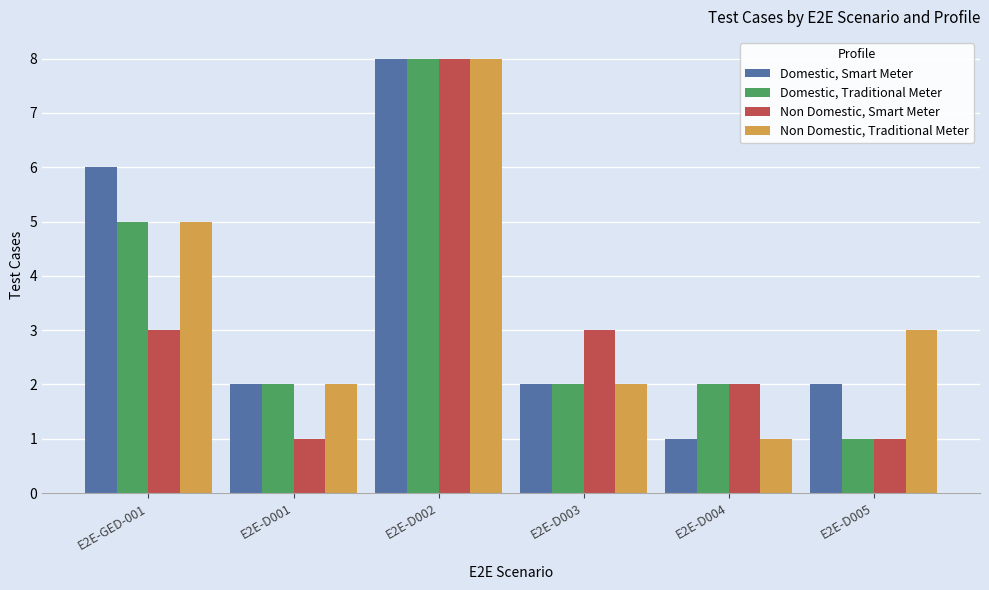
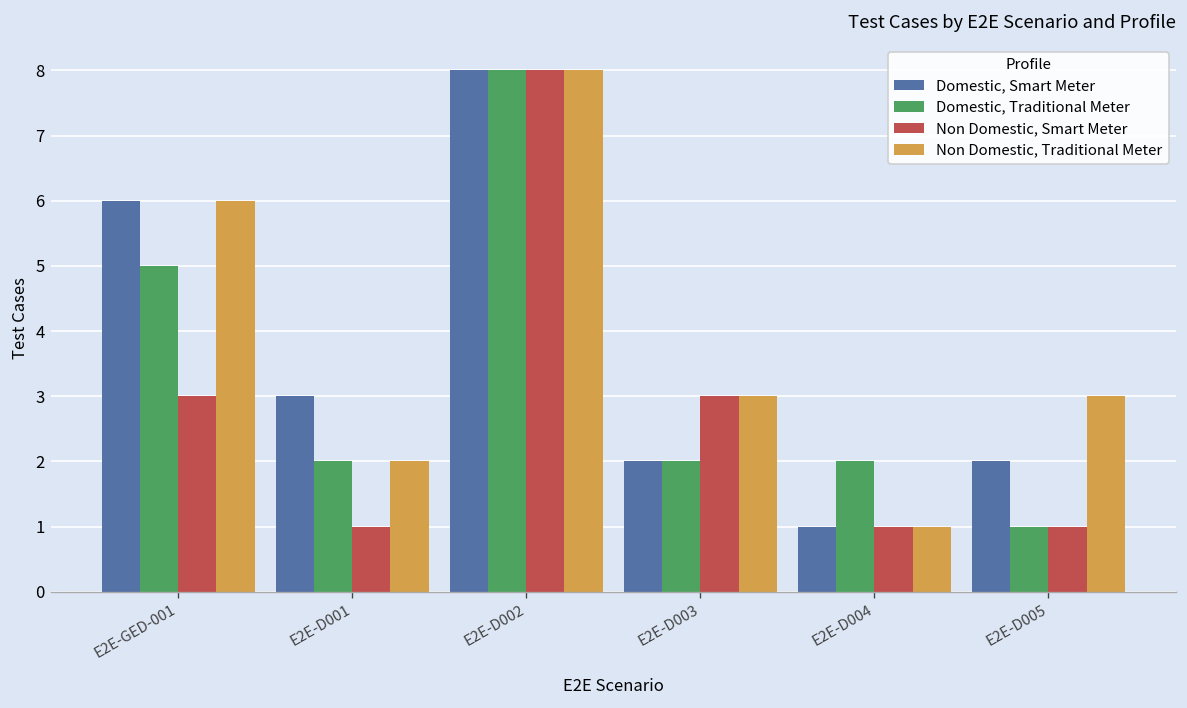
Non Domestic, Traditional Meter, E2E-GED-001: 5 -> 6
Domestic, Smart Meter, E2E-D001: 2 -> 3
Non Domestic, Traditional Meter, E2E-D003: 2 -> 3
Non Domestic, Smart Meter, E2E-D004: 2 -> 1
